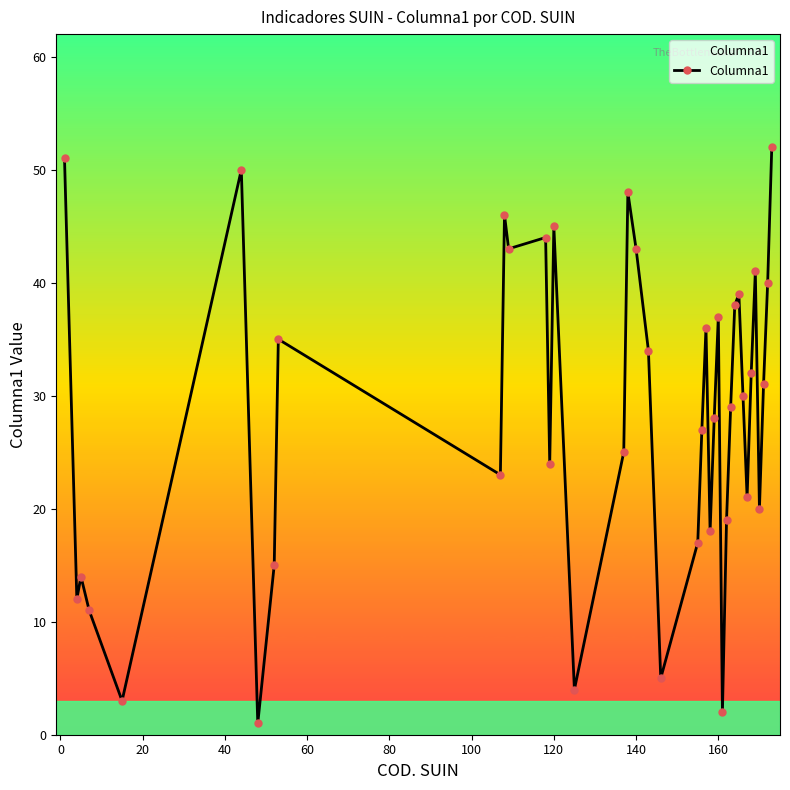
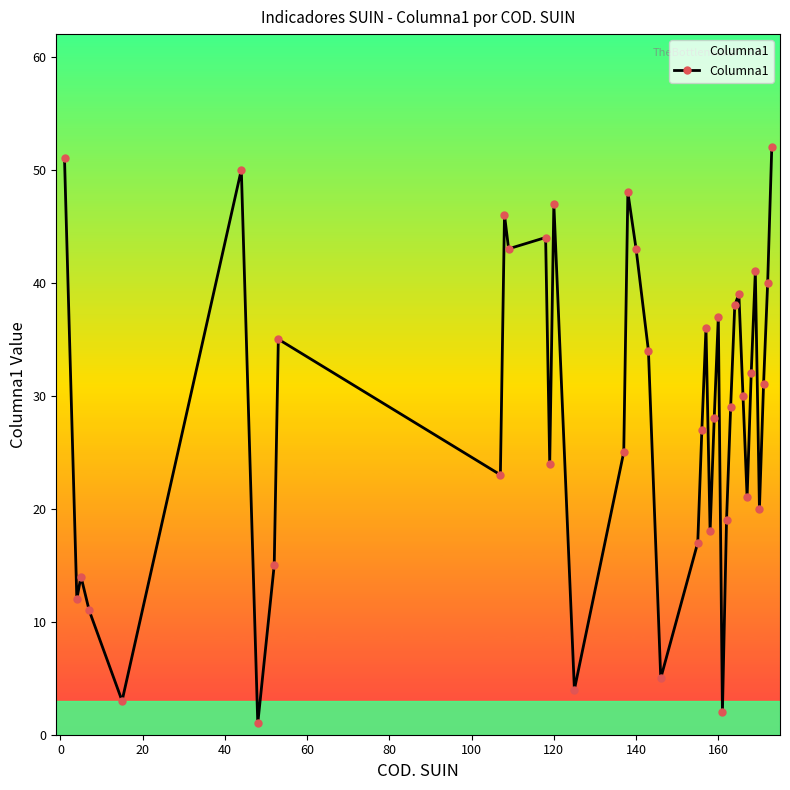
120: 45 -> 47
